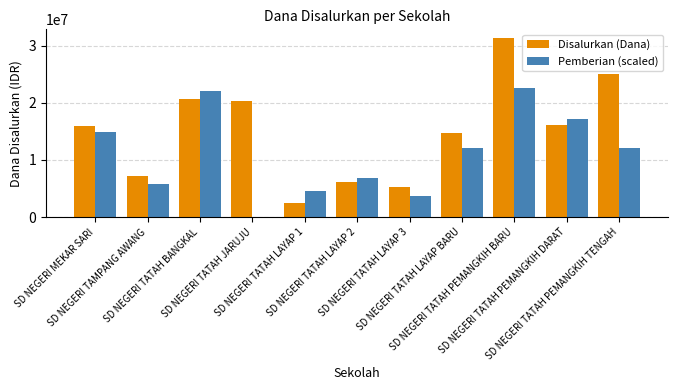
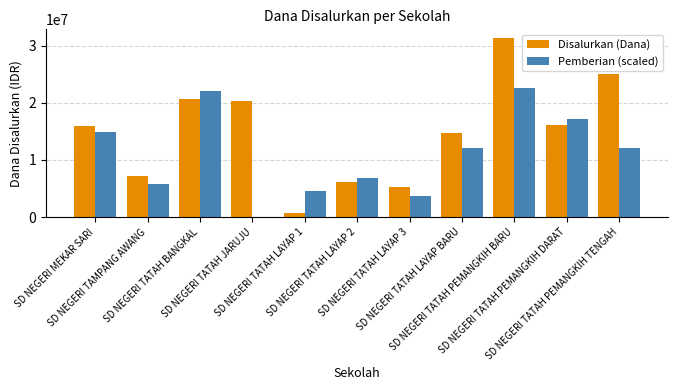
Disalurkan (Dana), SD NEGERI TATAH LAYAP 1: 2000000 -> 1000000
